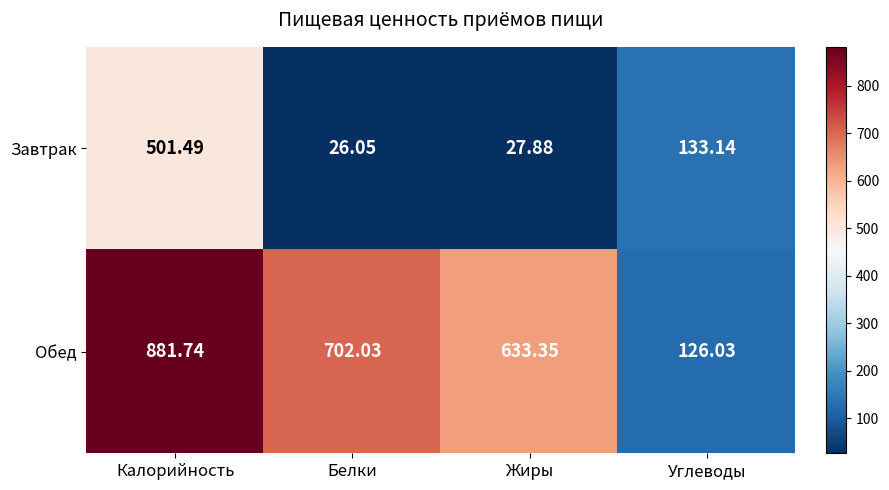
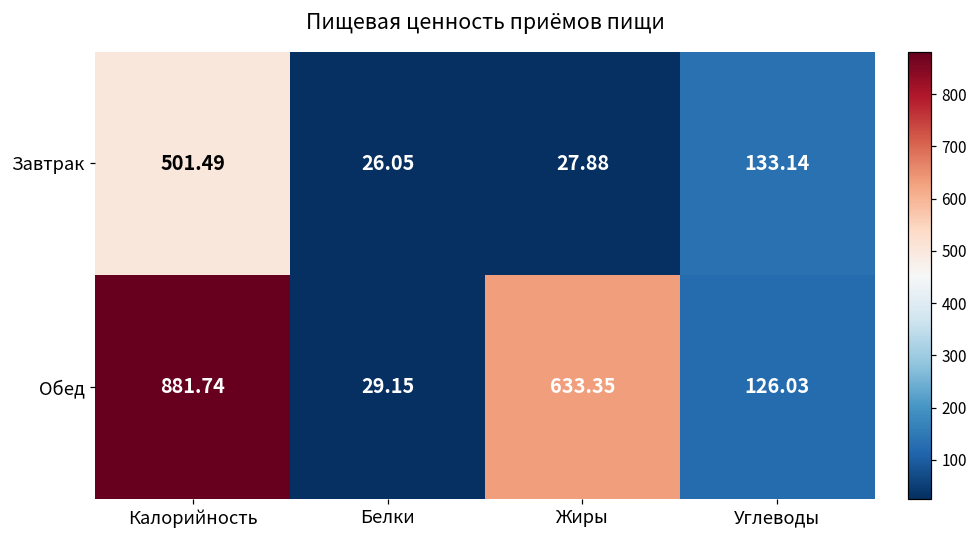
Обед, Белки: 702.03 -> 29.15
